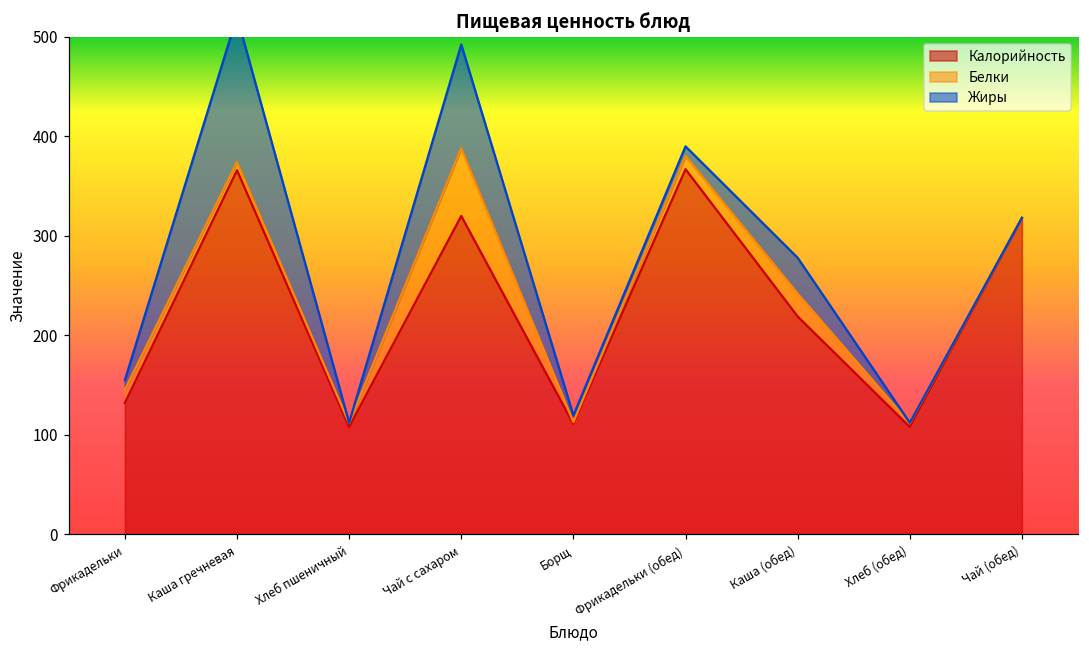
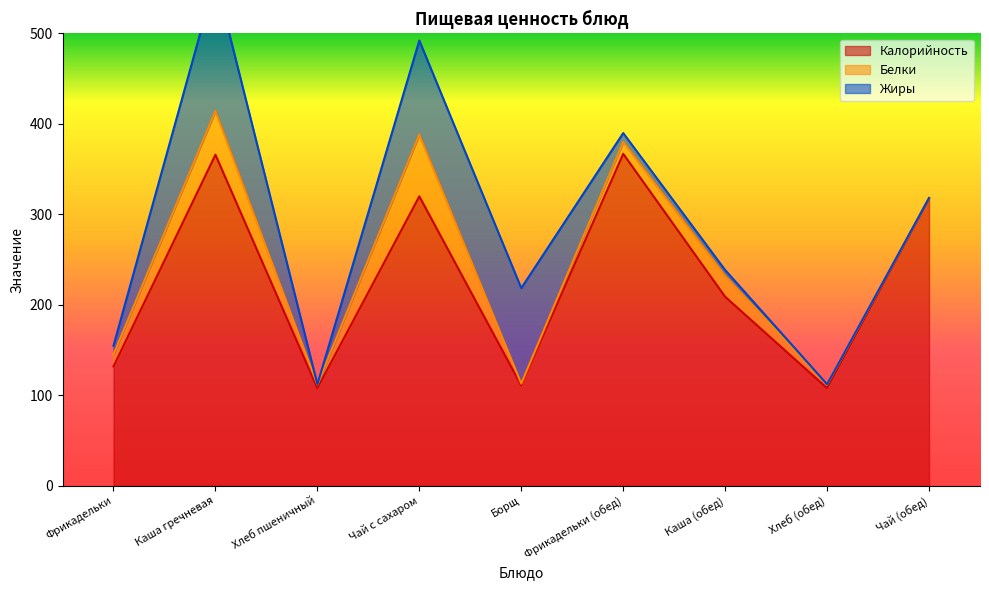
Белки, Каша гречневая: 10 -> 50
Жиры, Борщ: 10 -> 110
Калорийность, Каша (обед): 220 -> 210
Жиры, Каша (обед): 40 -> 10
